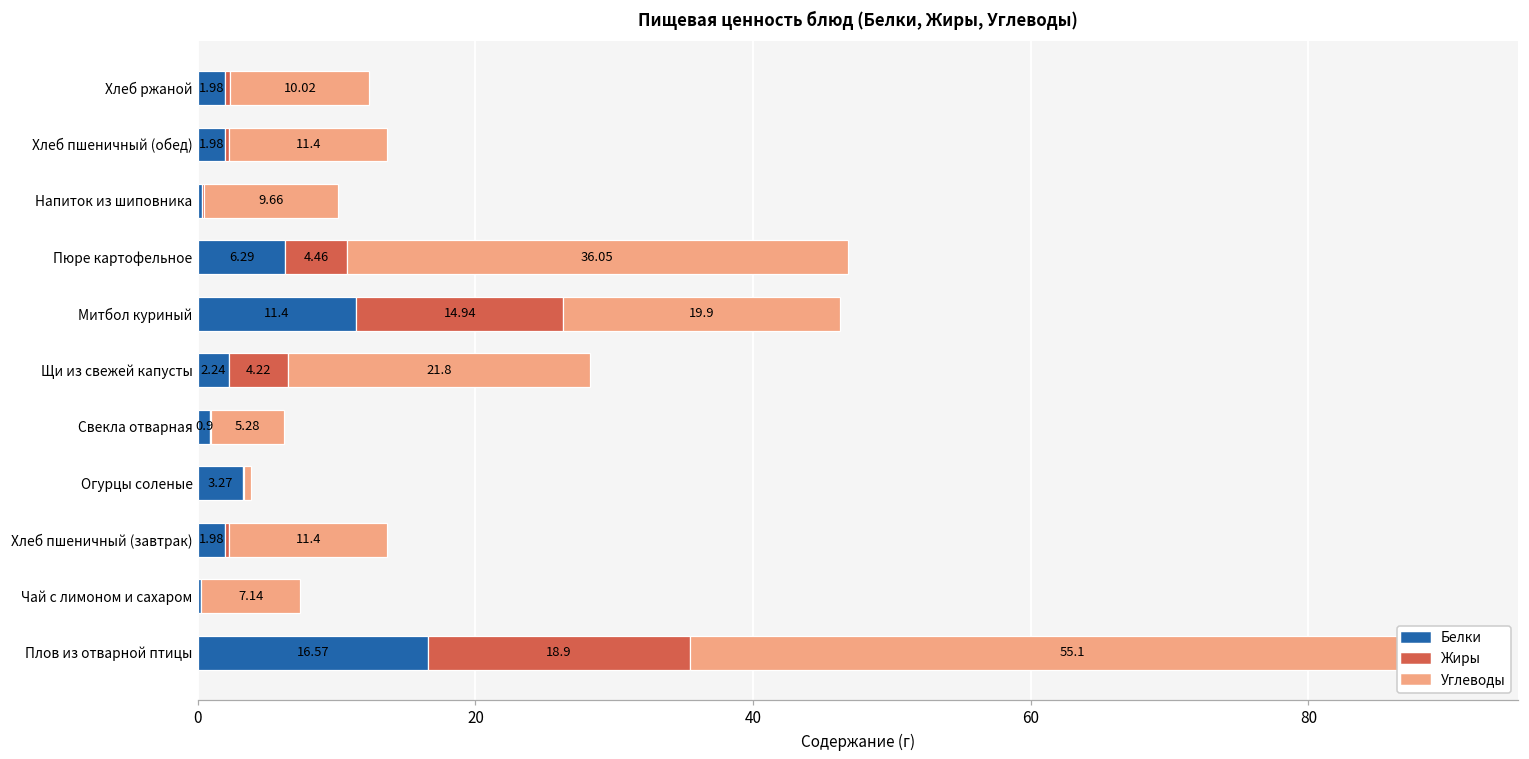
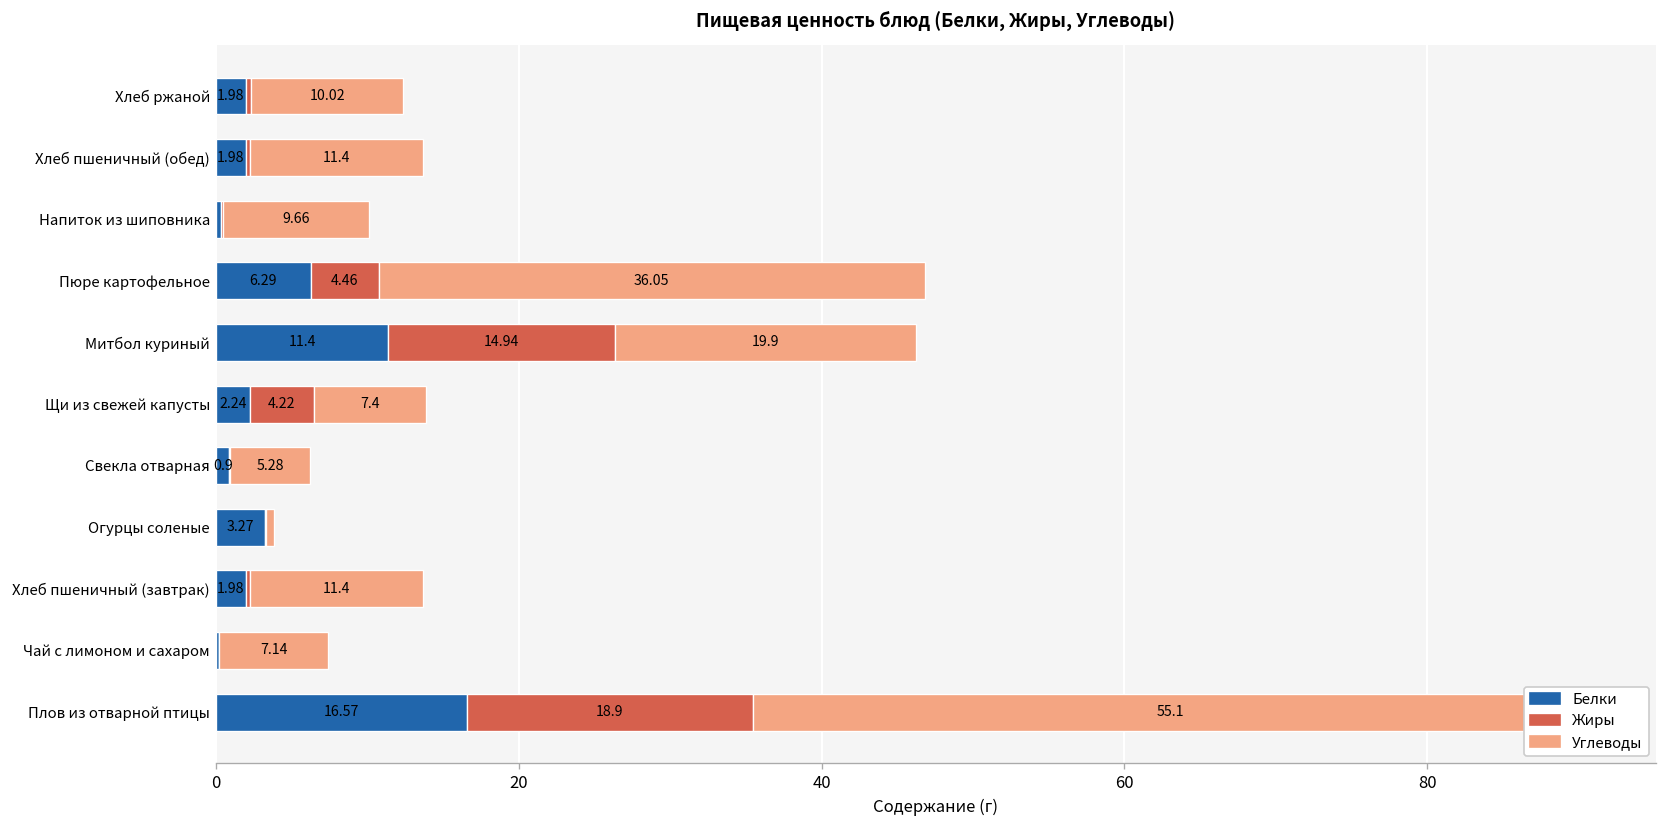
Углеводы, Щи из свежей капусты: 21.8 -> 7.4
